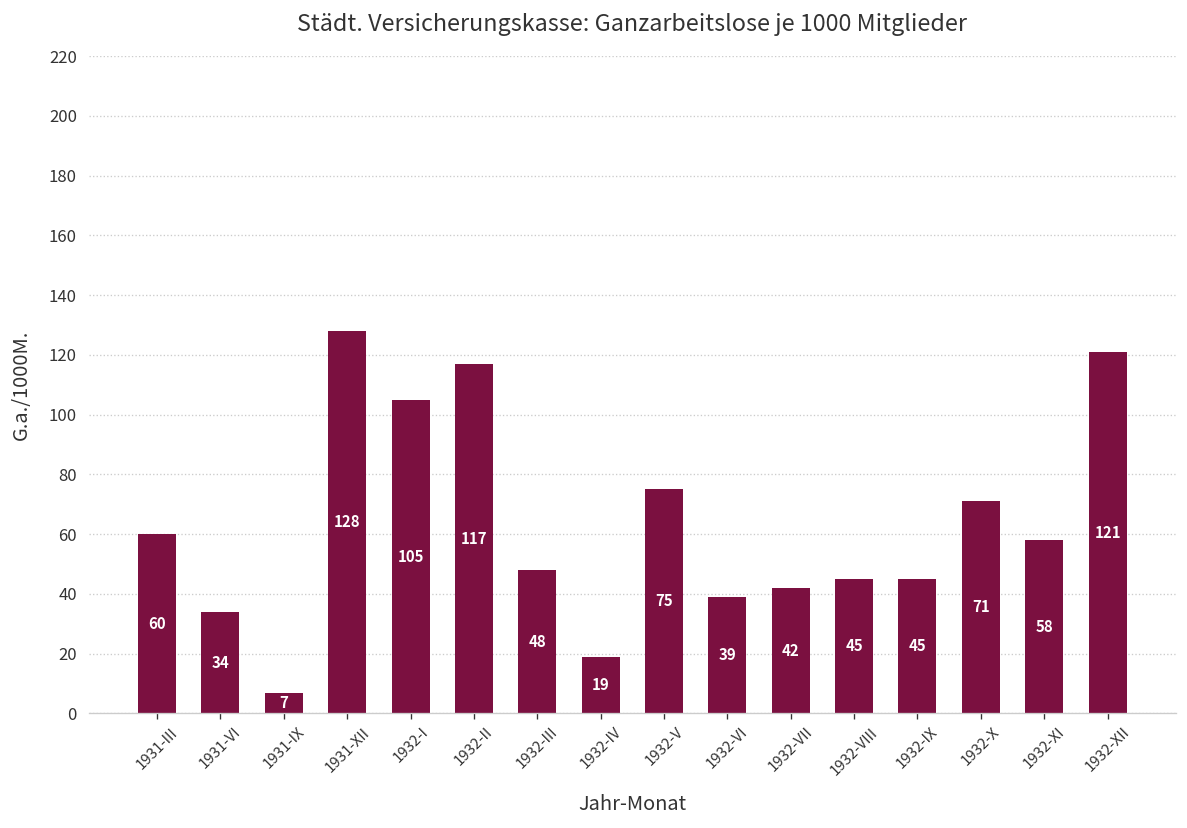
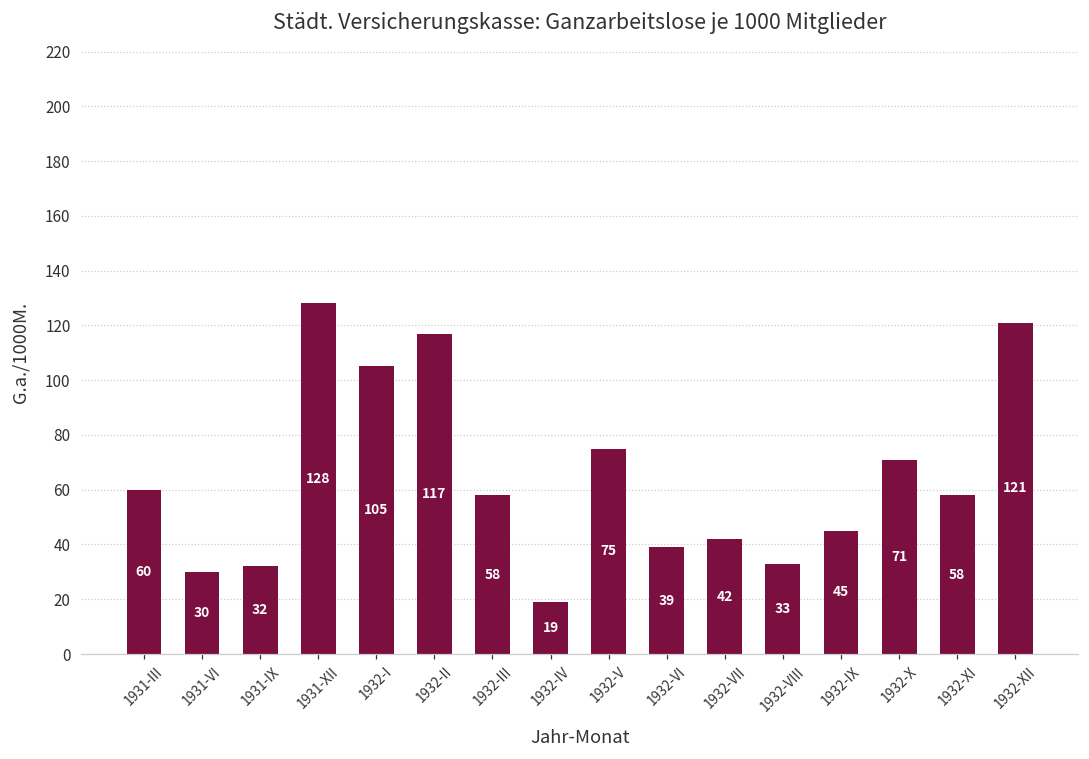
1931-VI: 34 -> 30
1931-IX: 7 -> 32
1932-III: 48 -> 58
1932-VIII: 45 -> 33
